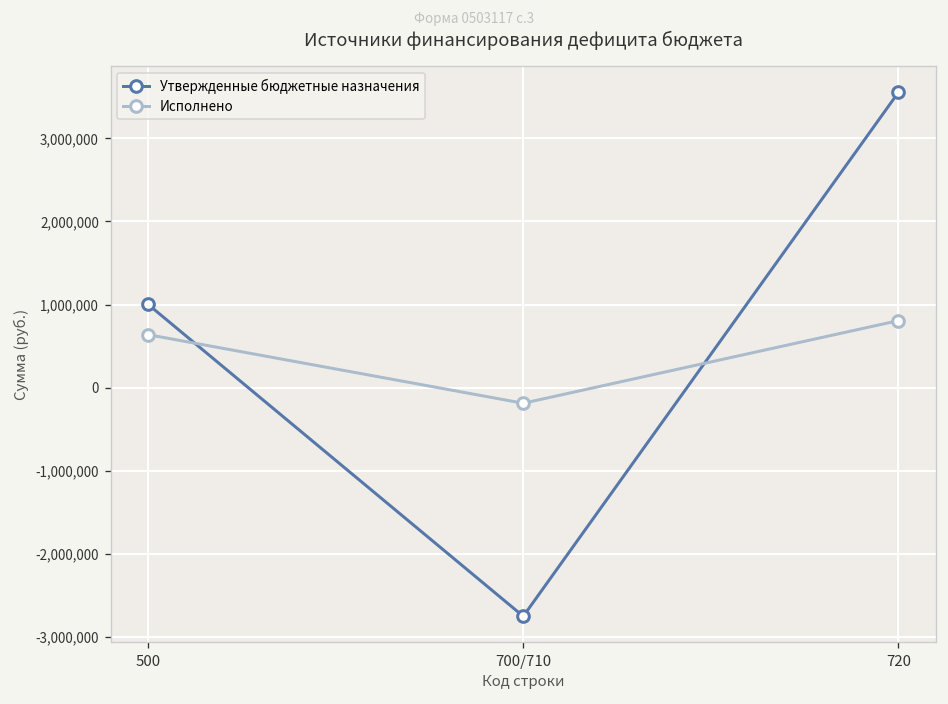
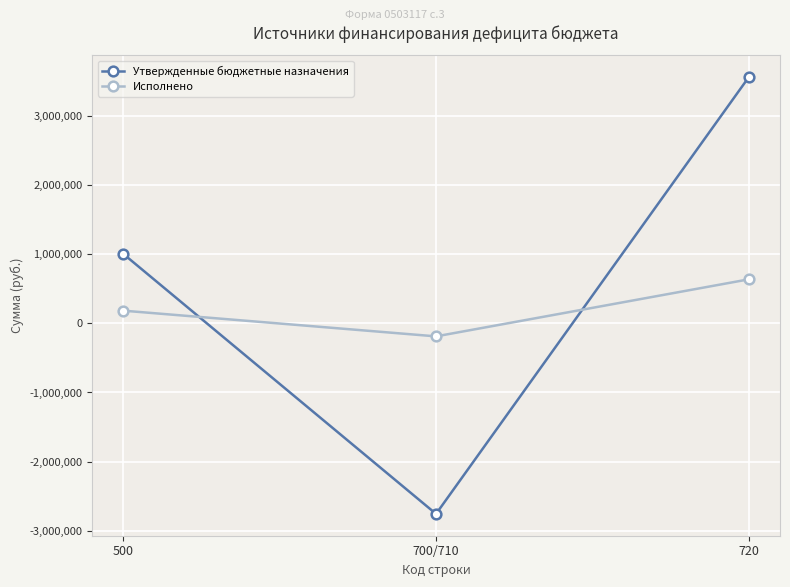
Исполнено, 500: 600,000 -> 200,000
Исполнено, 720: 800,000 -> 600,000
